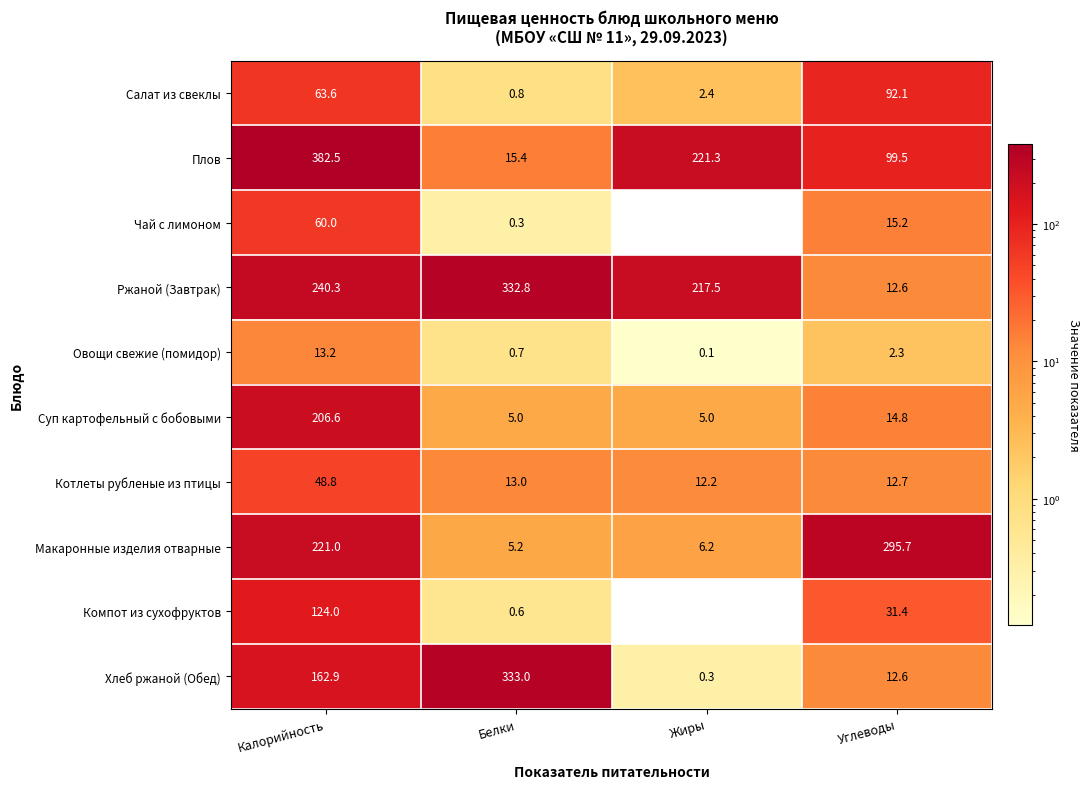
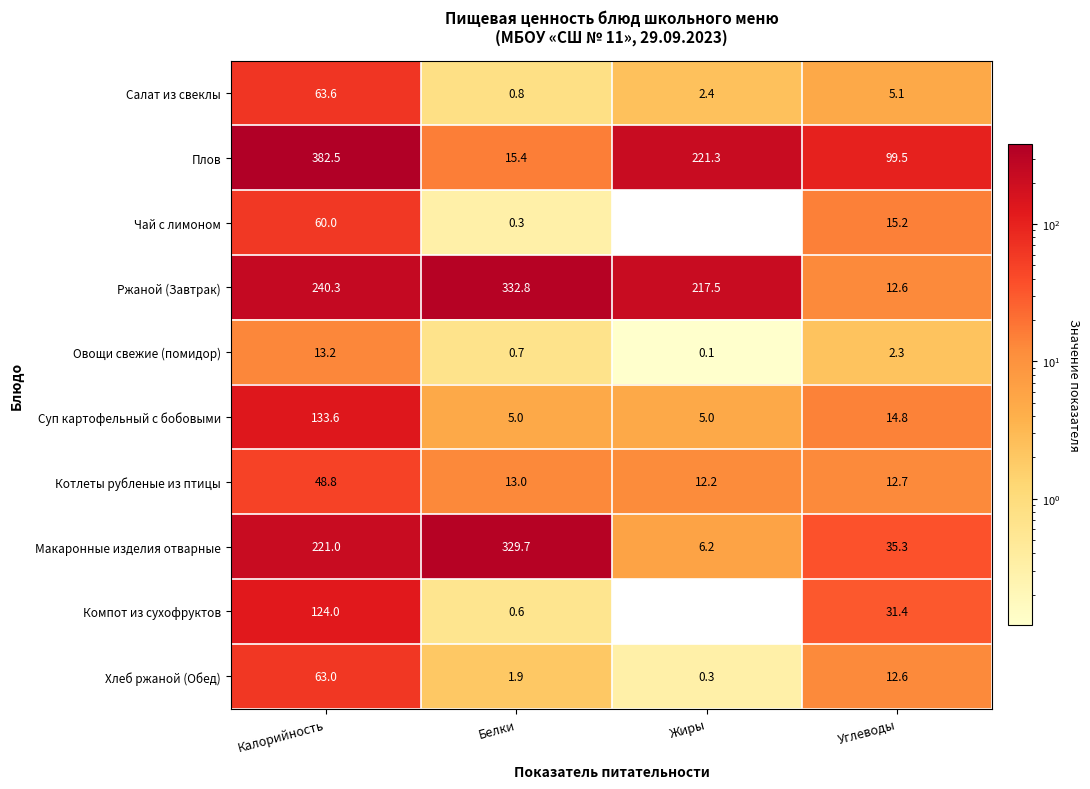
Салат из свеклы, Углеводы: 92.1 -> 5.1
Суп картофельный с бобовыми, Калорийность: 206.6 -> 133.6
Макаронные изделия отварные, Белки: 5.2 -> 329.7
Макаронные изделия отварные, Углеводы: 295.7 -> 35.3
Хлеб ржаной (Обед), Калорийность: 162.9 -> 63.0
Хлеб ржаной (Обед), Белки: 333.0 -> 1.9
